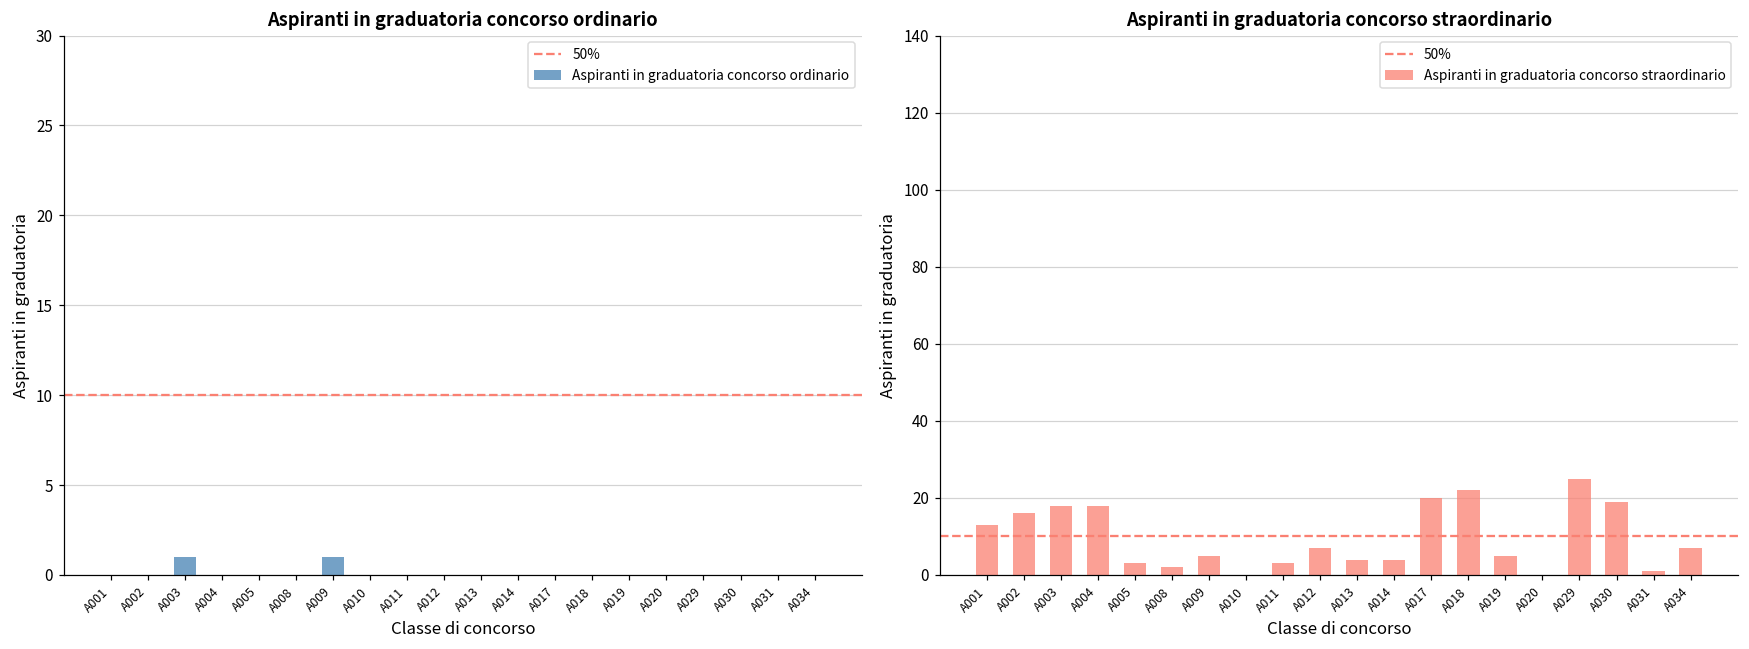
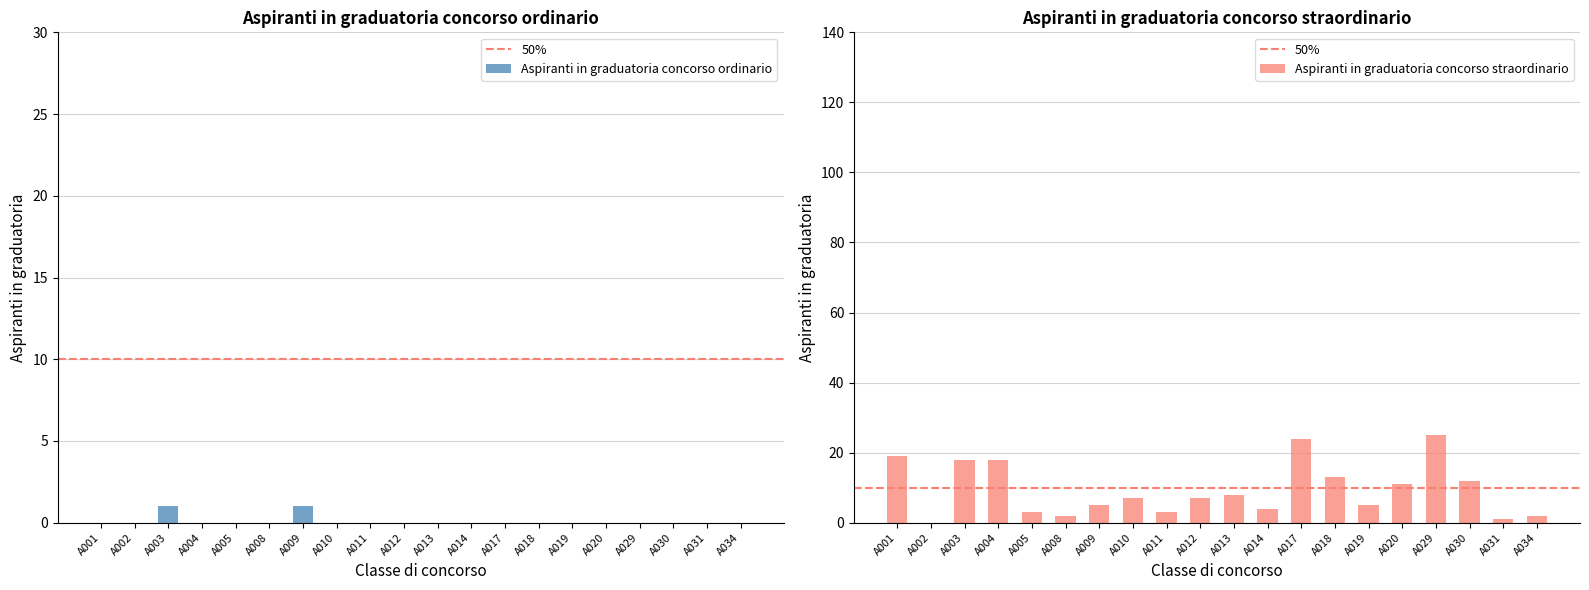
Aspiranti in graduatoria concorso straordinario, A001: 13 -> 19
Aspiranti in graduatoria concorso straordinario, A002: 16 -> 0
Aspiranti in graduatoria concorso straordinario, A010: 0 -> 7
Aspiranti in graduatoria concorso straordinario, A013: 4 -> 8
Aspiranti in graduatoria concorso straordinario, A017: 20 -> 24
Aspiranti in graduatoria concorso straordinario, A018: 22 -> 13
Aspiranti in graduatoria concorso straordinario, A020: 0 -> 11
Aspiranti in graduatoria concorso straordinario, A030: 19 -> 12
Aspiranti in graduatoria concorso straordinario, A034: 7 -> 2
